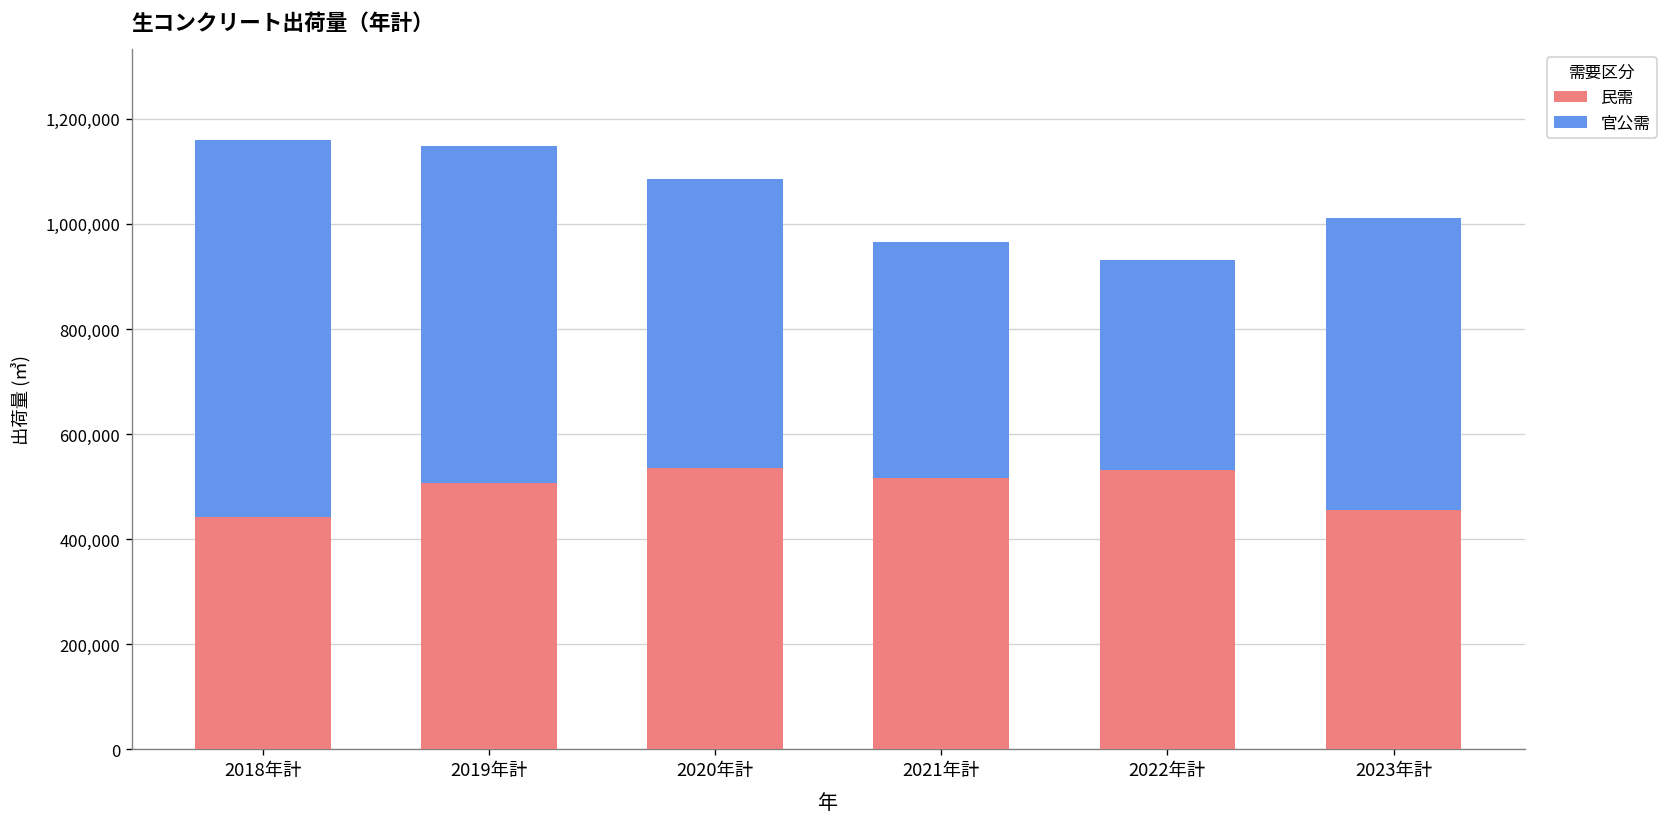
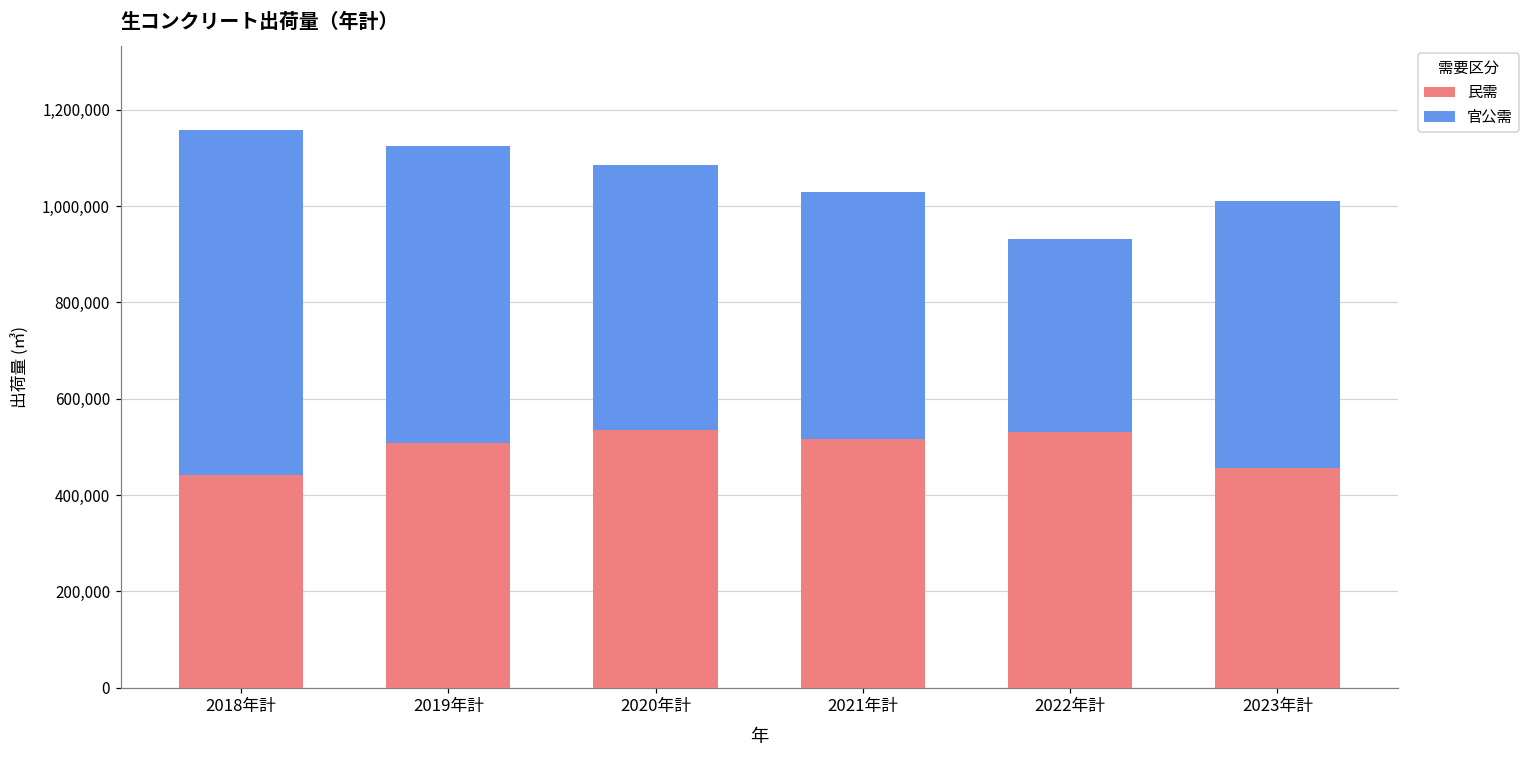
官公需, 2019年計: 640,000 -> 620,000
官公需, 2021年計: 450,000 -> 510,000
